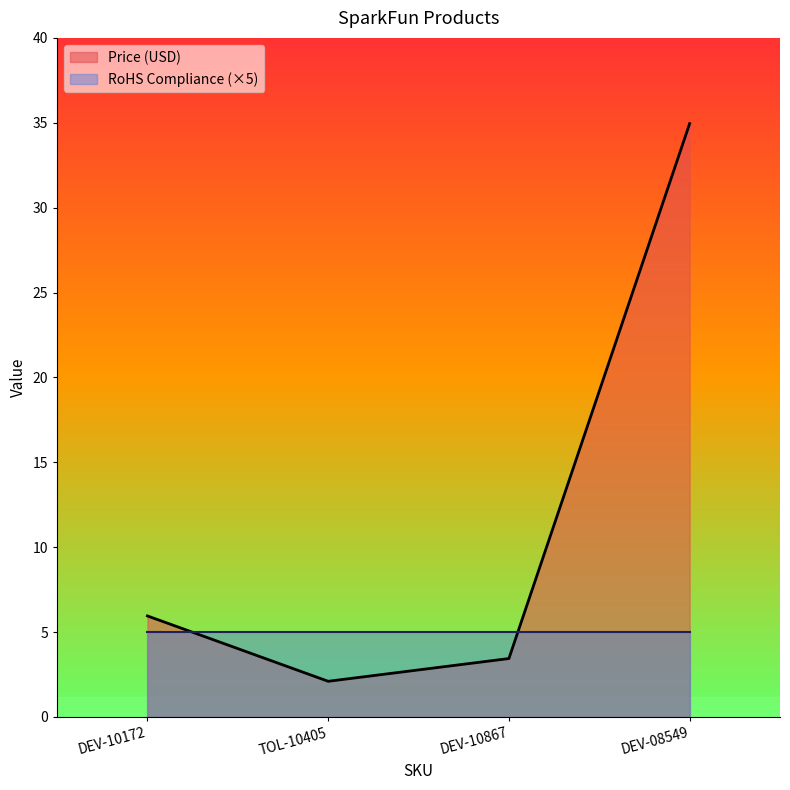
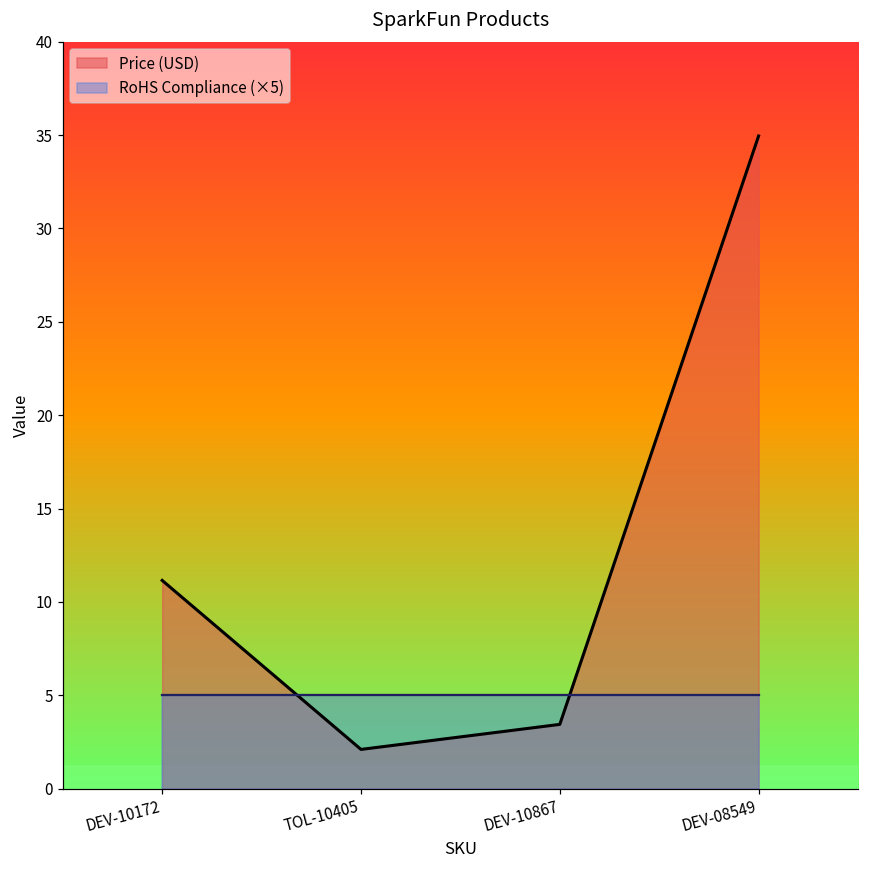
Price (USD), DEV-10172: 6.0 -> 11.2
